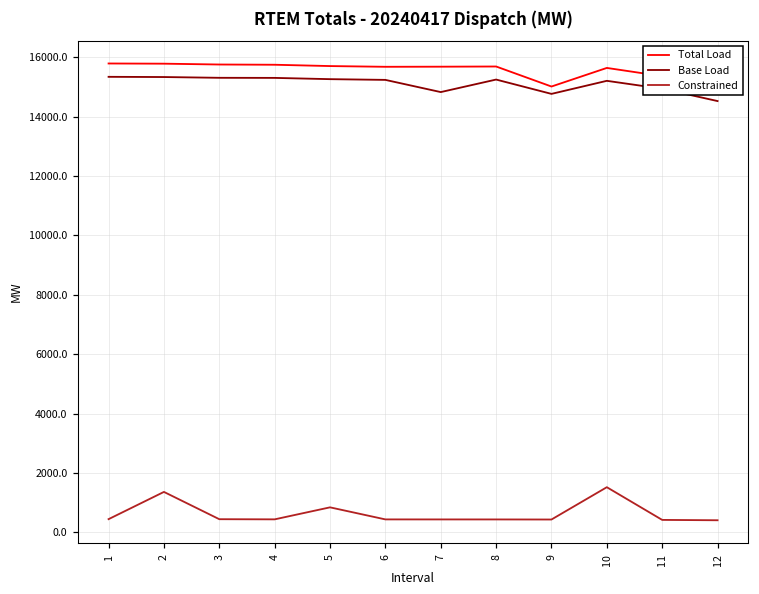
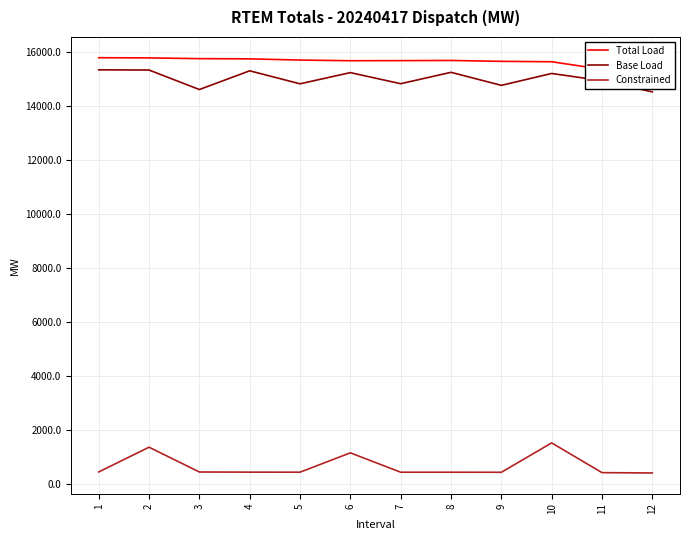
Base Load, 3: 15300 -> 14600
Base Load, 5: 15300 -> 14800
Constrained, 5: 800 -> 400
Constrained, 6: 400 -> 1200
Total Load, 9: 15000 -> 15700
